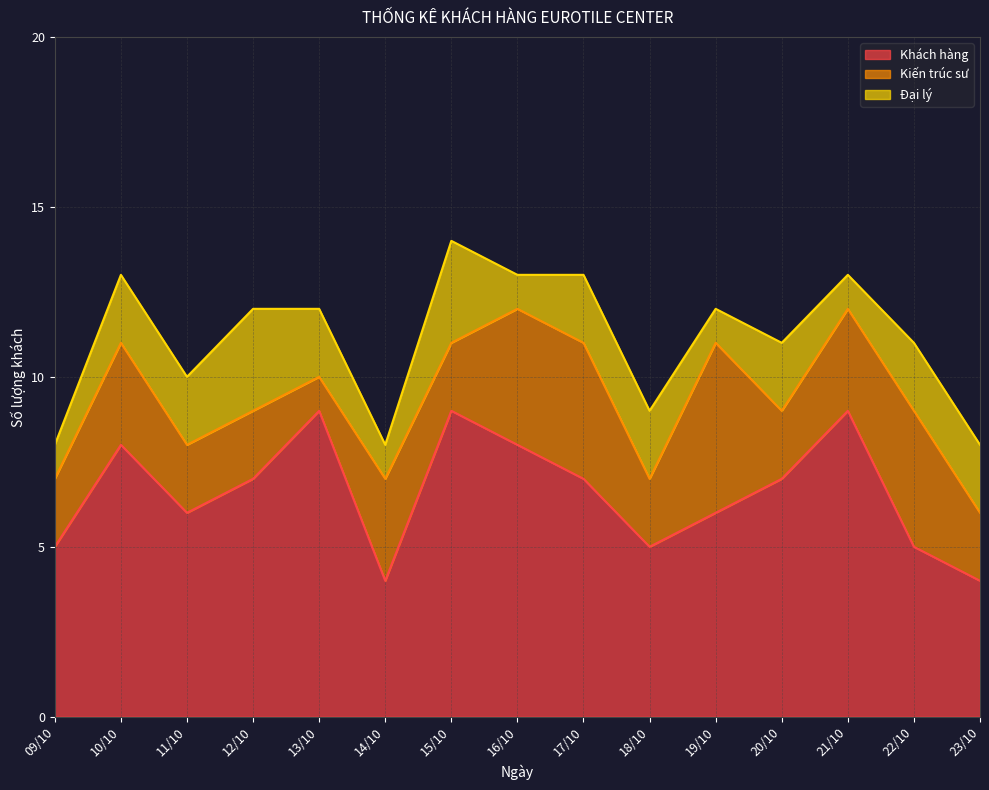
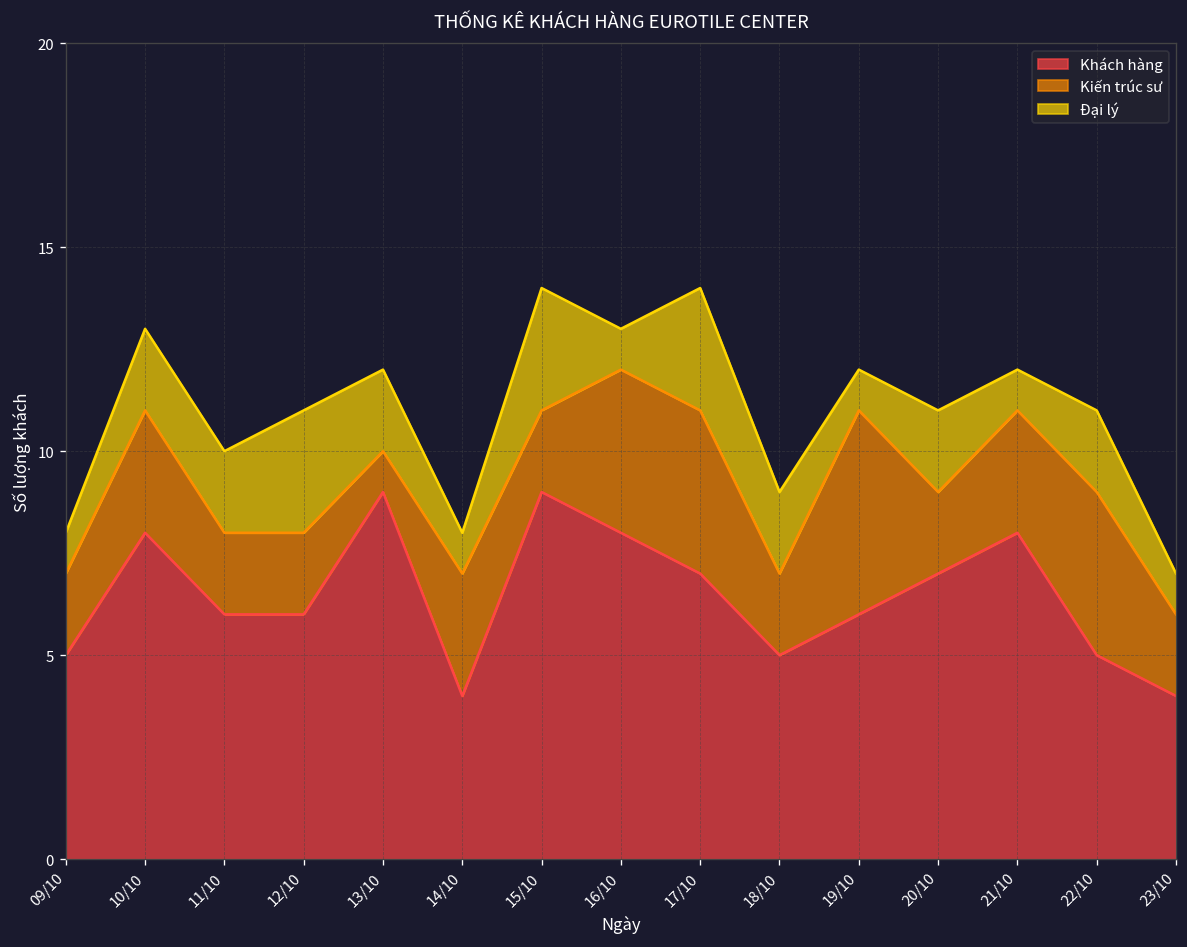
Khách hàng, 12/10: 7 -> 6
Đại lý, 17/10: 2 -> 3
Khách hàng, 21/10: 9 -> 8
Đại lý, 23/10: 2 -> 1
